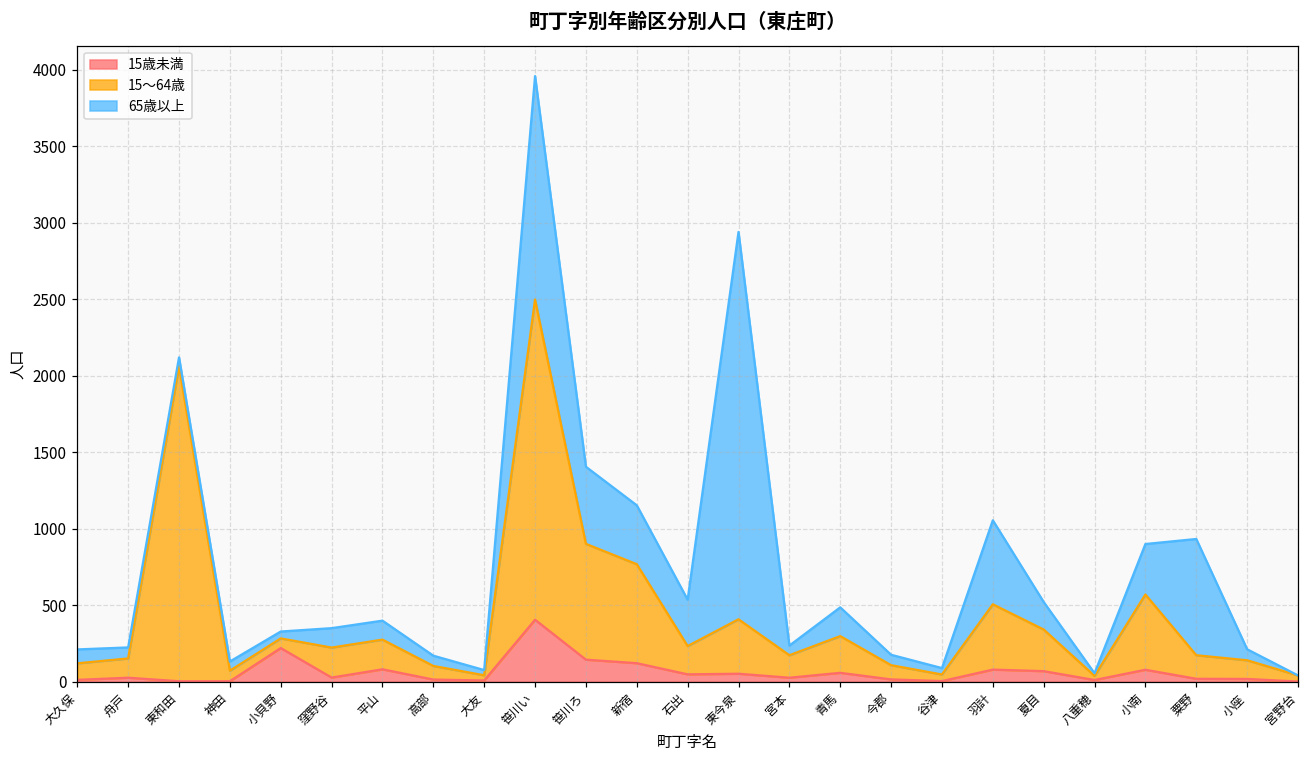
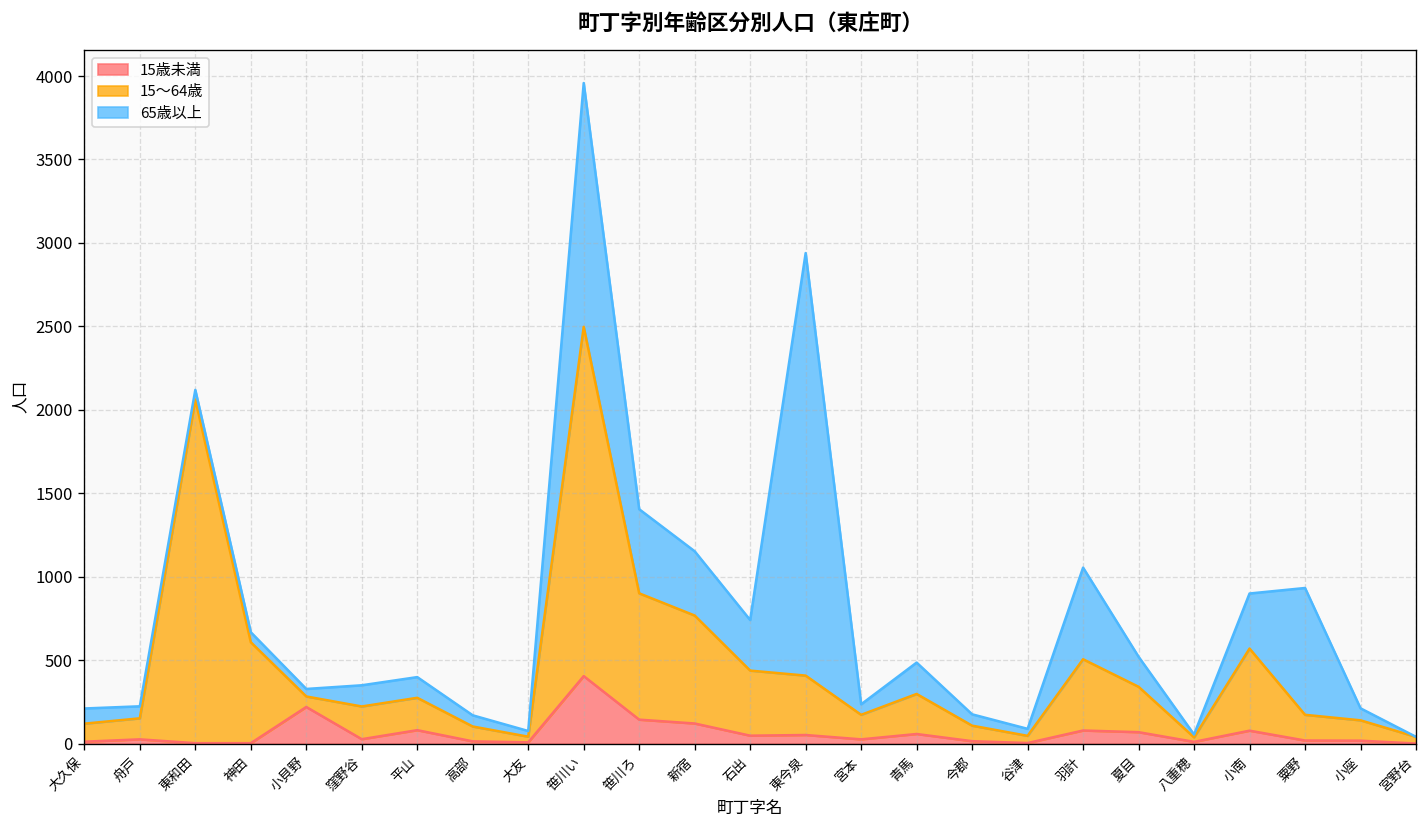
15～64歳, 神田: 70 -> 610
15～64歳, 石出: 190 -> 390
